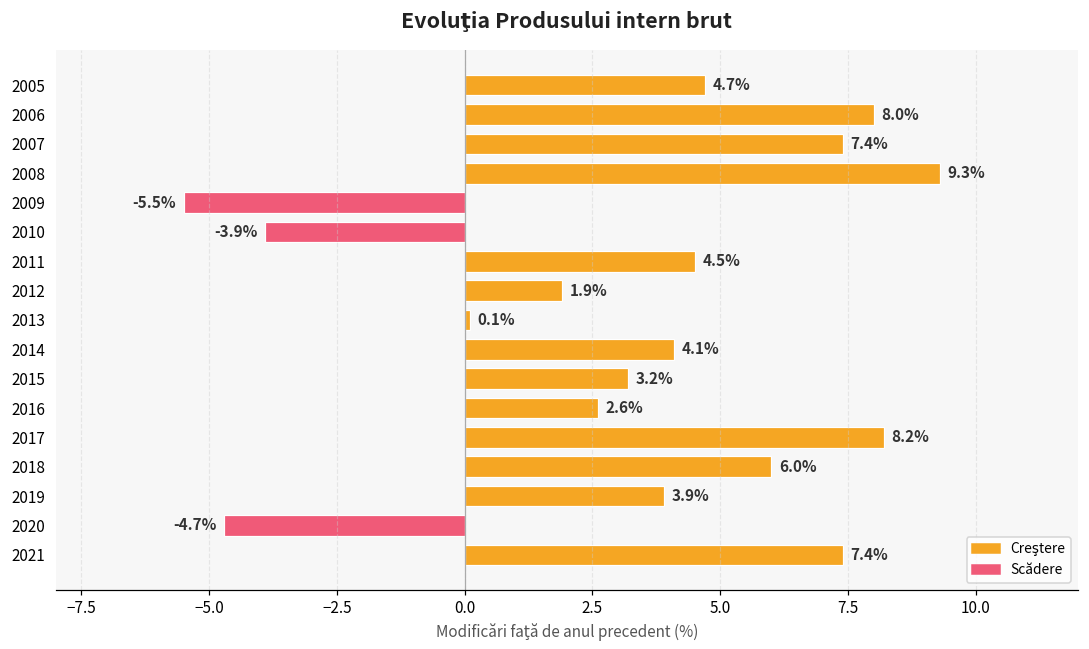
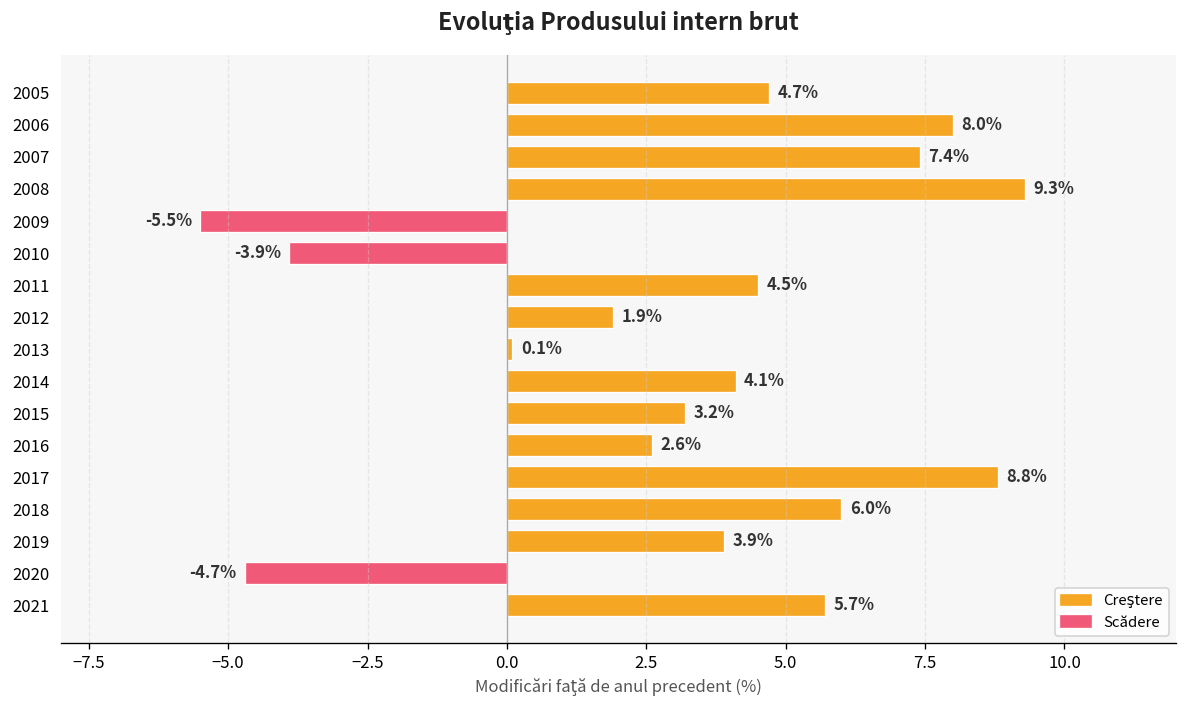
2017: 8.2% -> 8.8%
2021: 7.4% -> 5.7%
